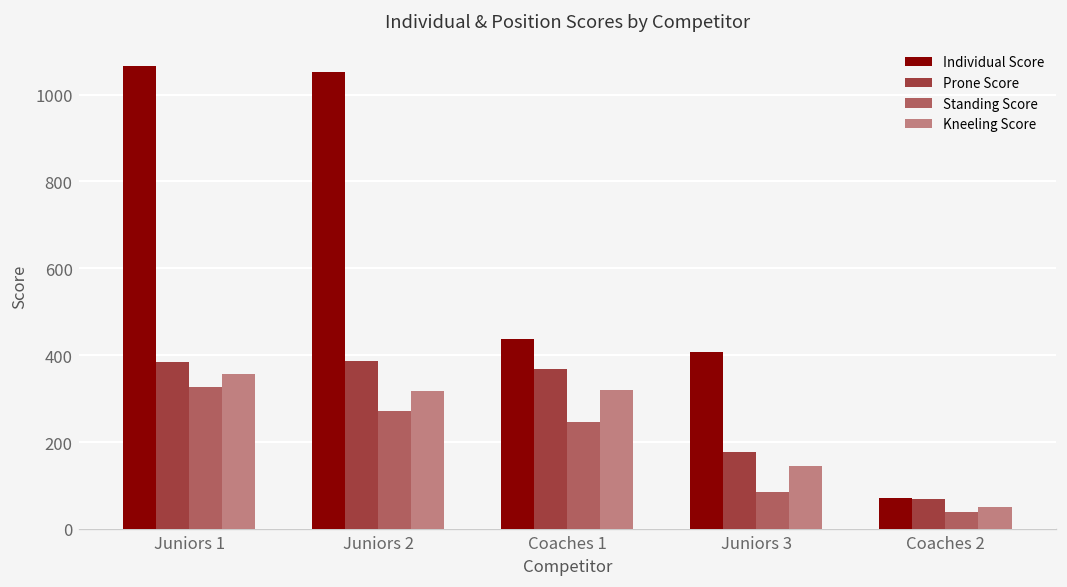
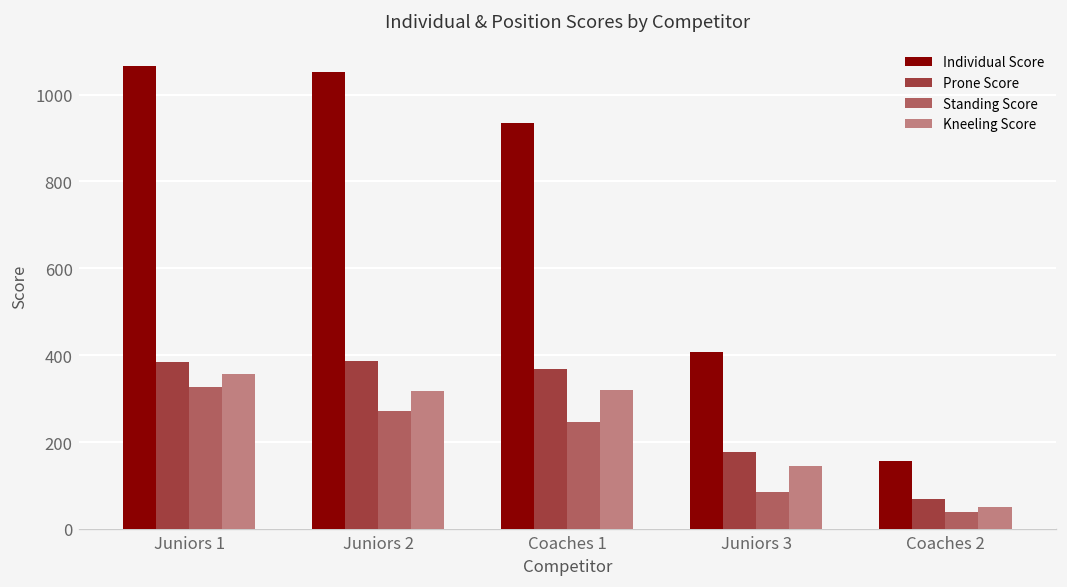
Individual Score, Coaches 1: 440 -> 930
Individual Score, Coaches 2: 70 -> 160
